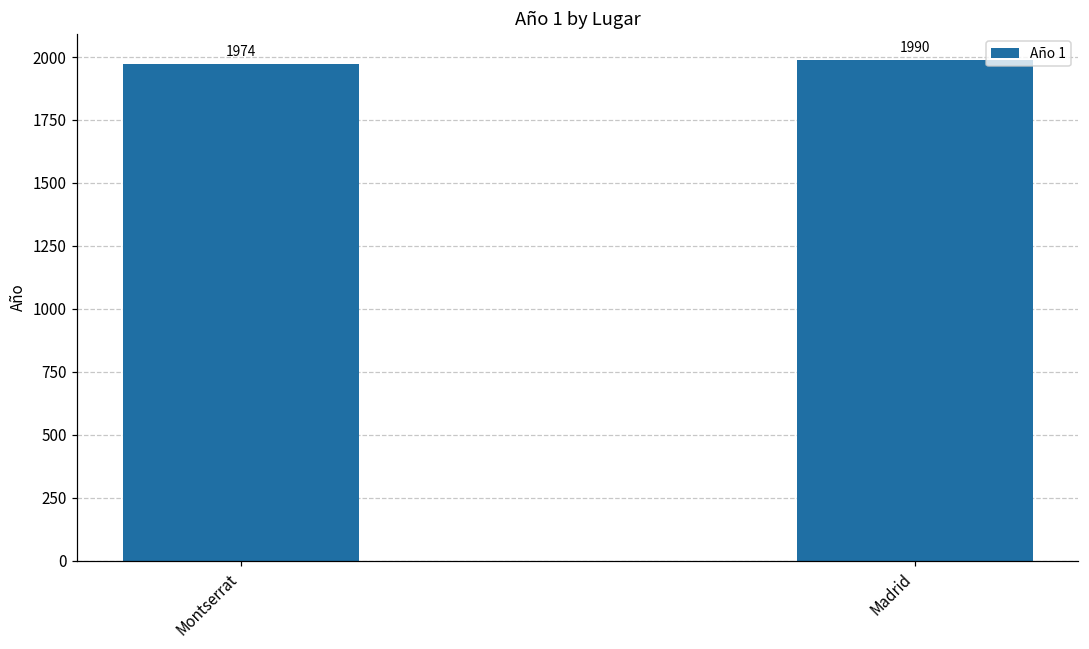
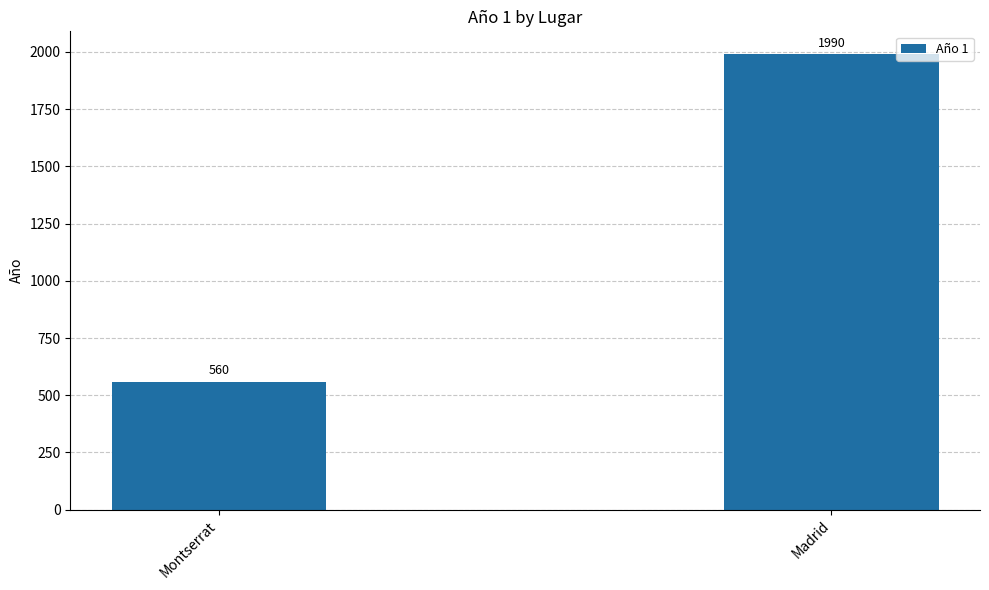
Montserrat: 1974 -> 560
